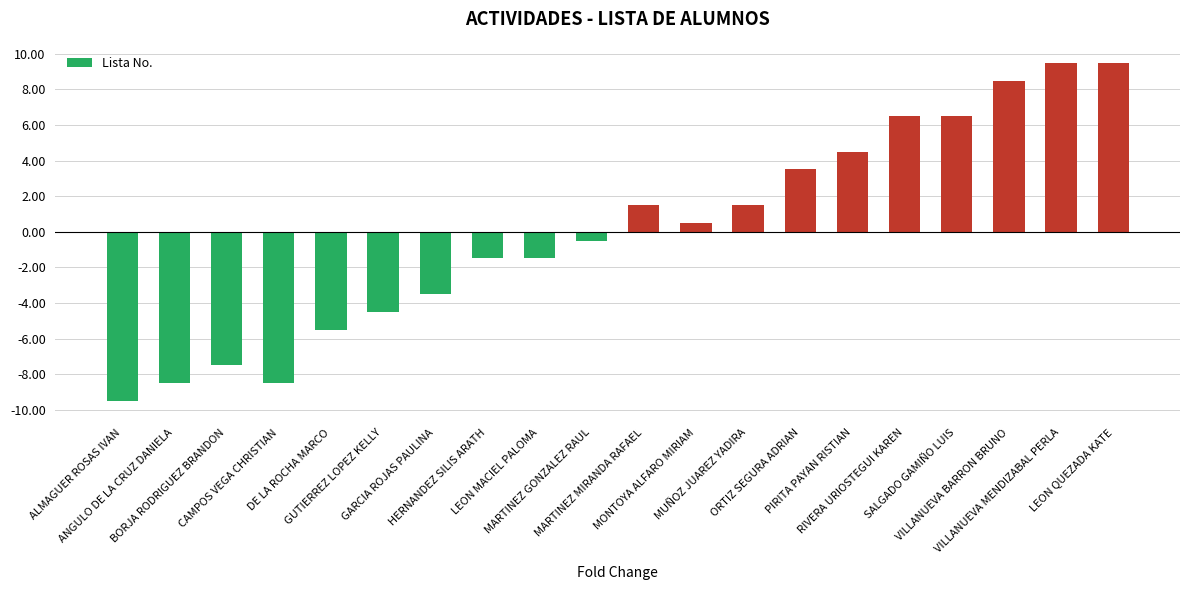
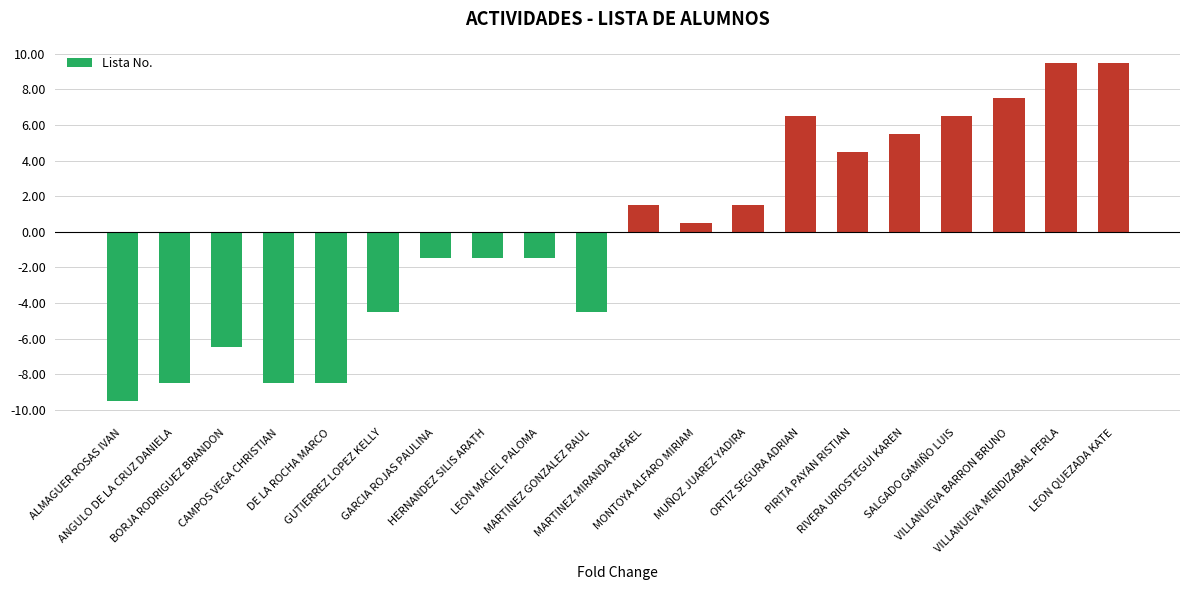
BORJA RODRIGUEZ BRANDON: -7.5 -> -6.5
DE LA ROCHA MARCO: -5.5 -> -8.5
GARCIA ROJAS PAULINA: -3.5 -> -1.5
MARTINEZ GONZALEZ RAUL: -0.5 -> -4.5
ORTIZ SEGURA ADRIAN: 3.5 -> 6.5
RIVERA URIOSTEGUI KAREN: 6.5 -> 5.5
VILLANUEVA BARRON BRUNO: 8.5 -> 7.5
